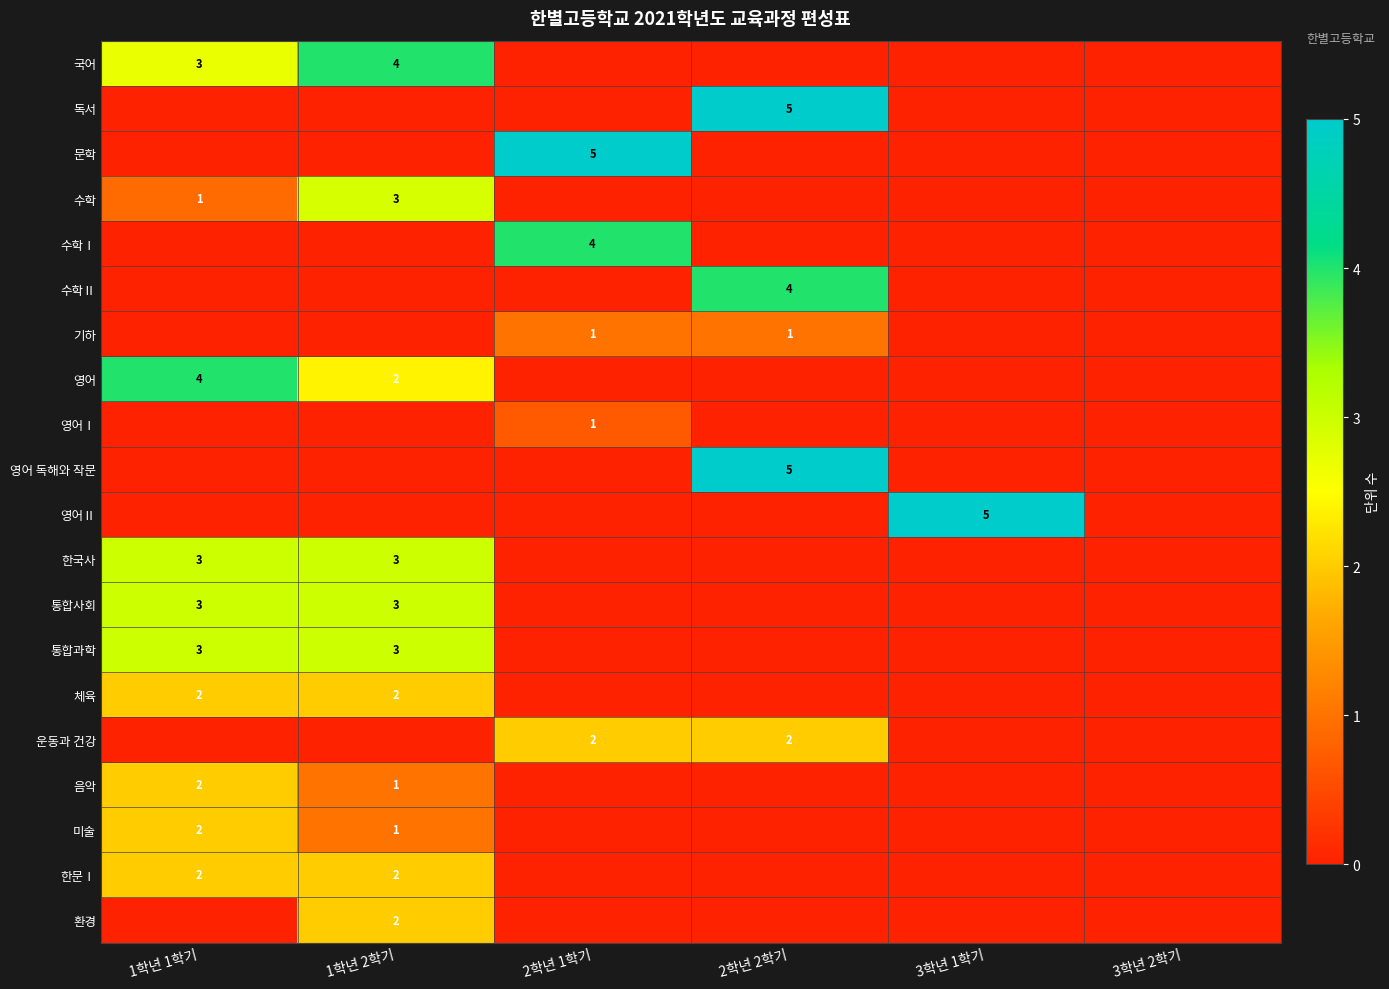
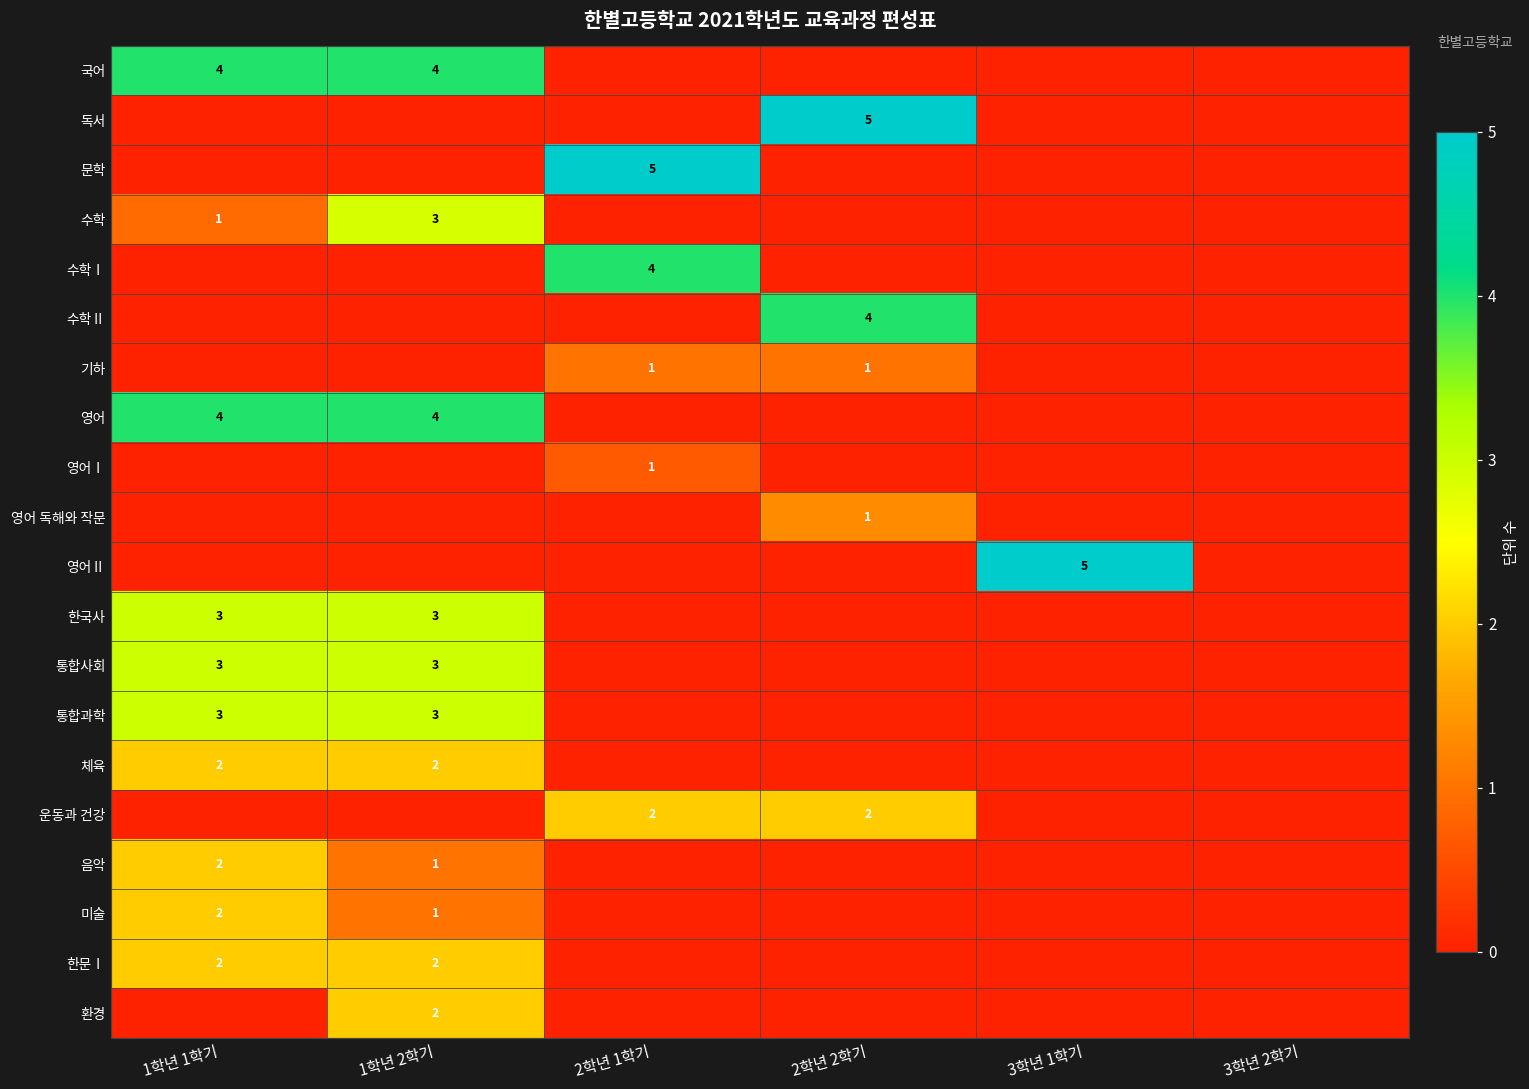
국어, 1학년 1학기: 3 -> 4
영어, 1학년 2학기: 2 -> 4
영어 독해와 작문, 2학년 2학기: 5 -> 1
